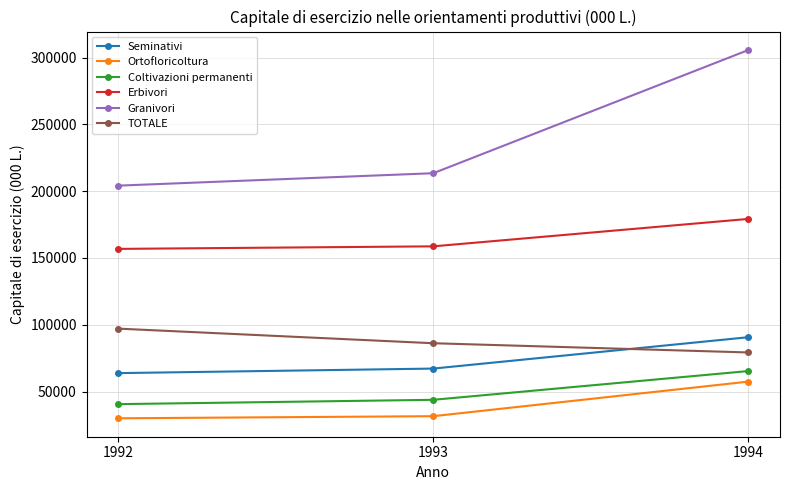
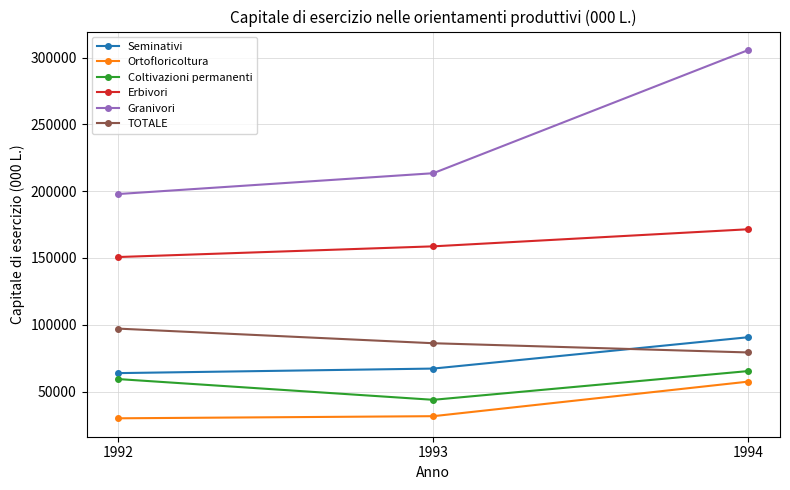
Coltivazioni permanenti, 1992: 41000 -> 59000
Erbivori, 1992: 157000 -> 151000
Granivori, 1992: 204000 -> 198000
Erbivori, 1994: 179000 -> 172000
